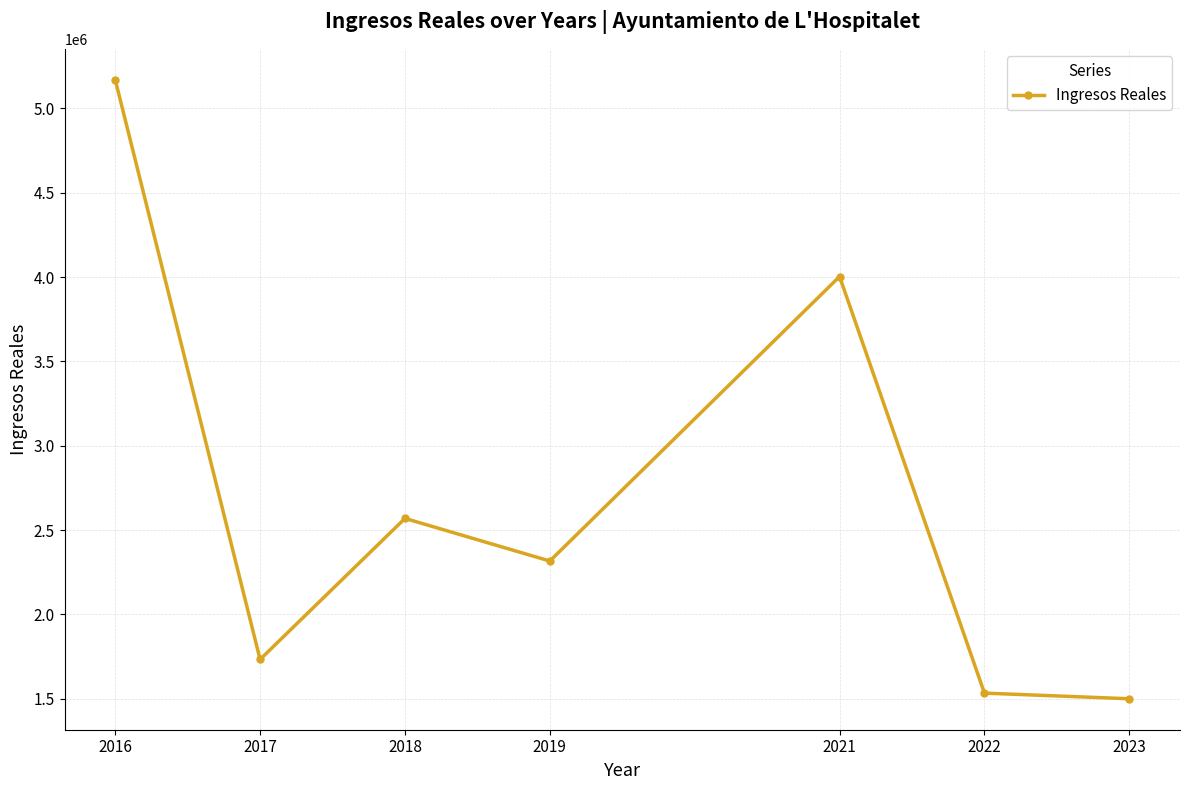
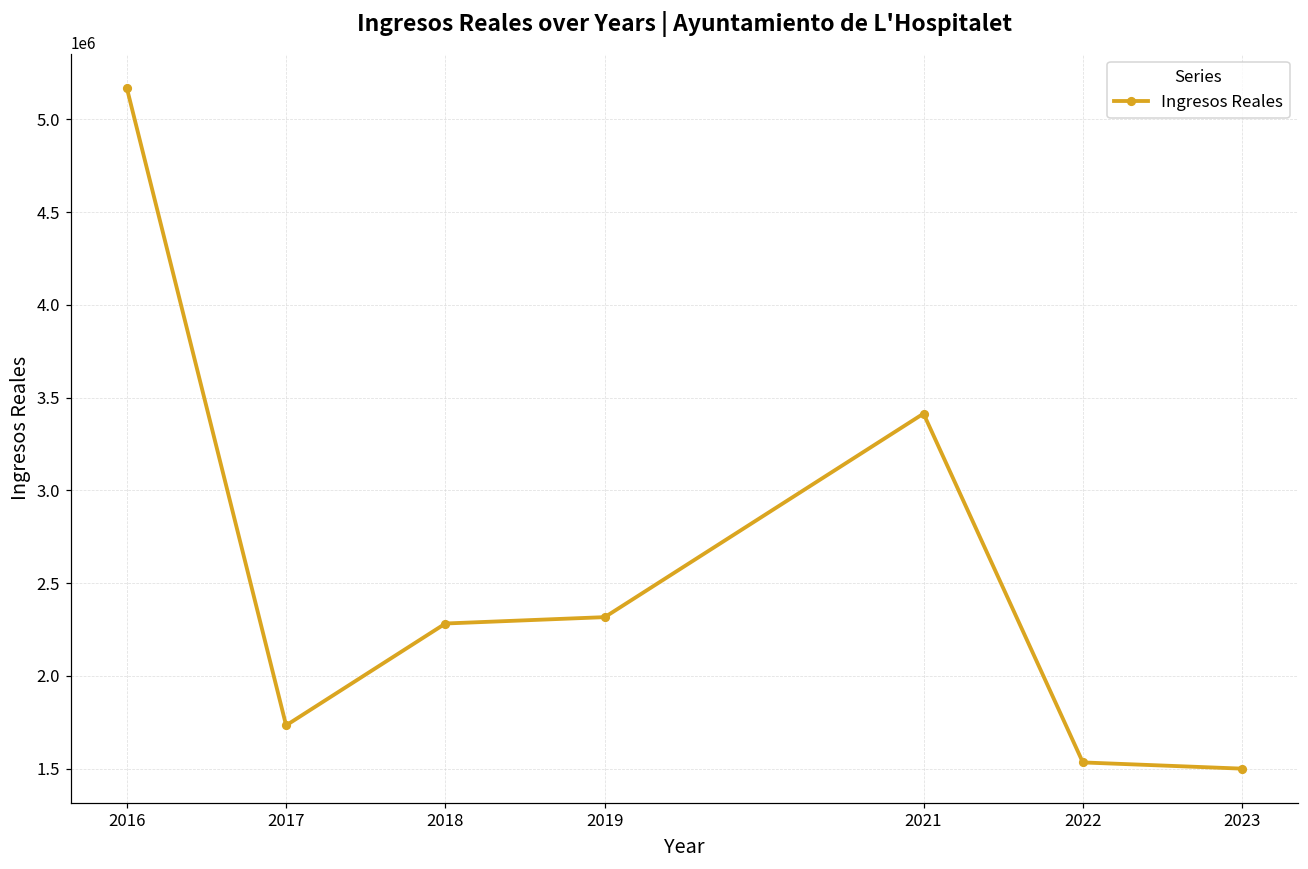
2018: 2570000 -> 2280000
2021: 4000000 -> 3410000
